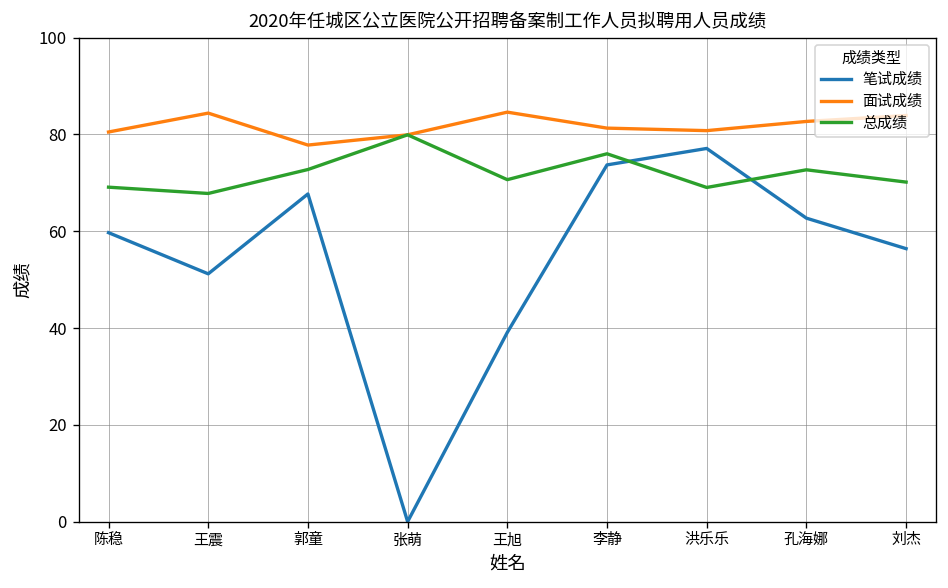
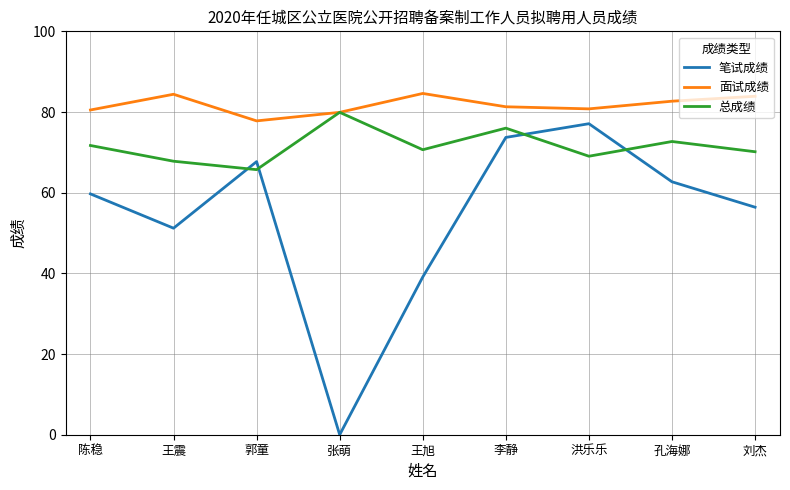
总成绩, 陈稳: 69 -> 72
总成绩, 郭童: 73 -> 66
